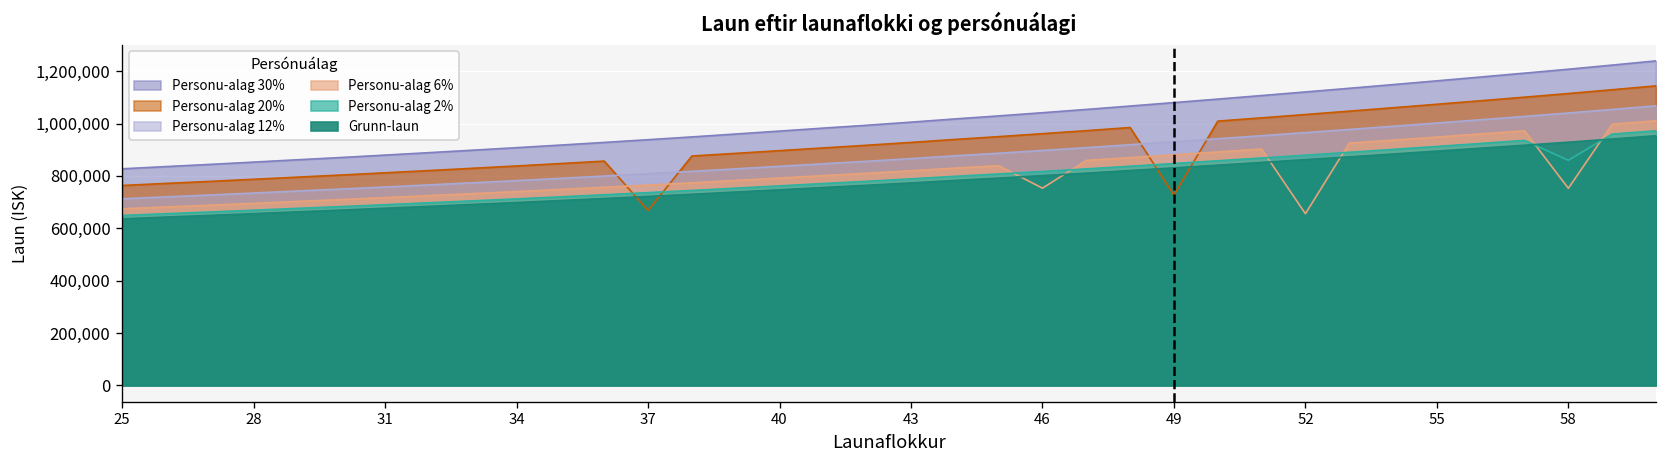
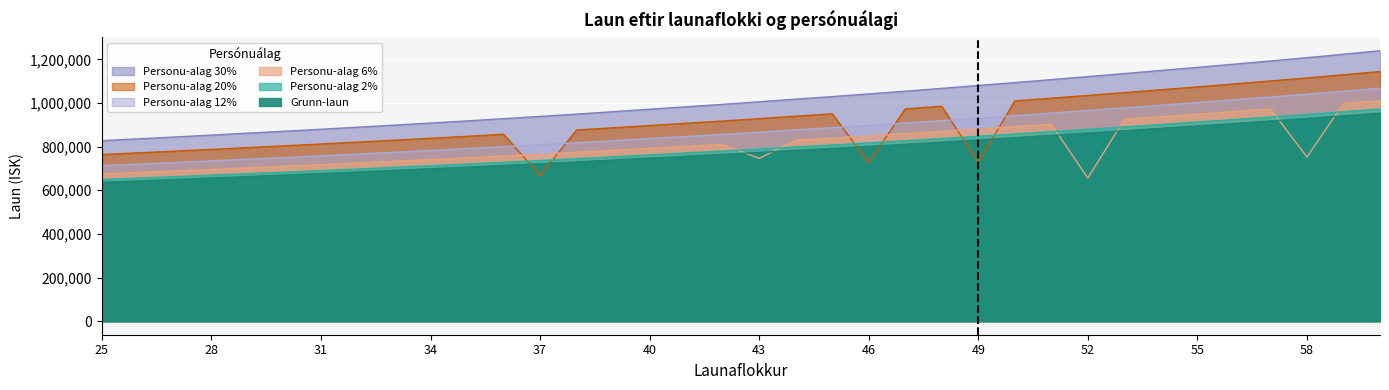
Personu-alag 6%, 43: 820,000 -> 750,000
Personu-alag 20%, 46: 960,000 -> 730,000
Personu-alag 6%, 46: 750,000 -> 850,000
Personu-alag 2%, 58: 860,000 -> 950,000
